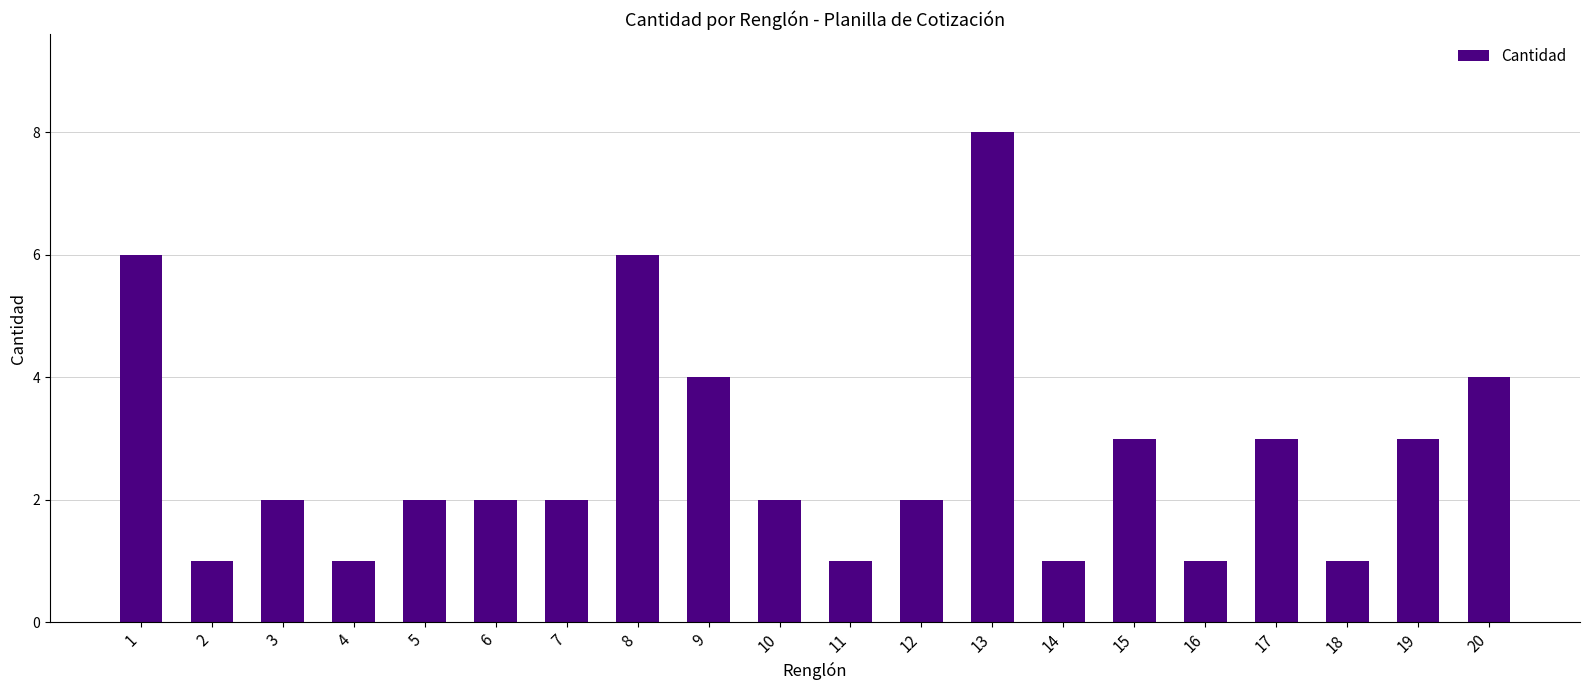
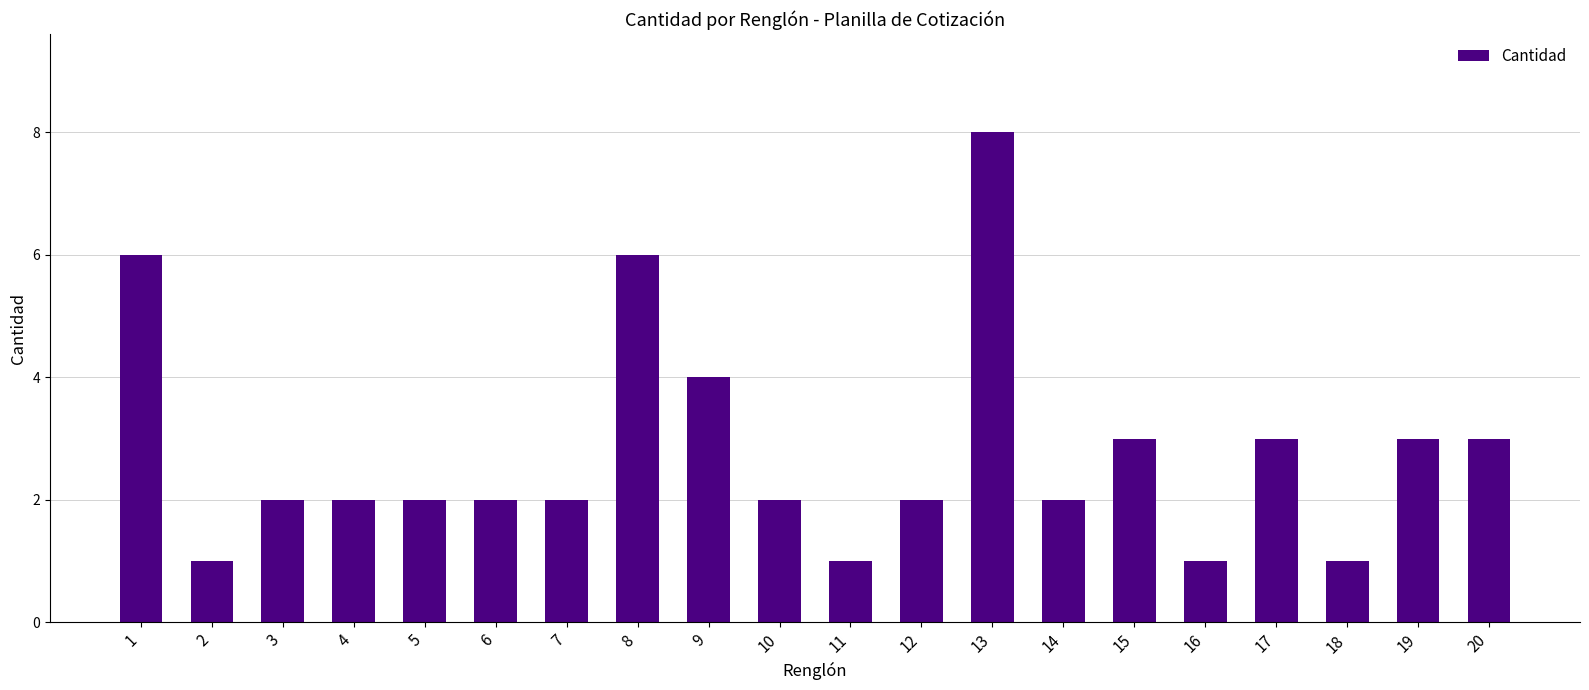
4: 1 -> 2
14: 1 -> 2
20: 4 -> 3
